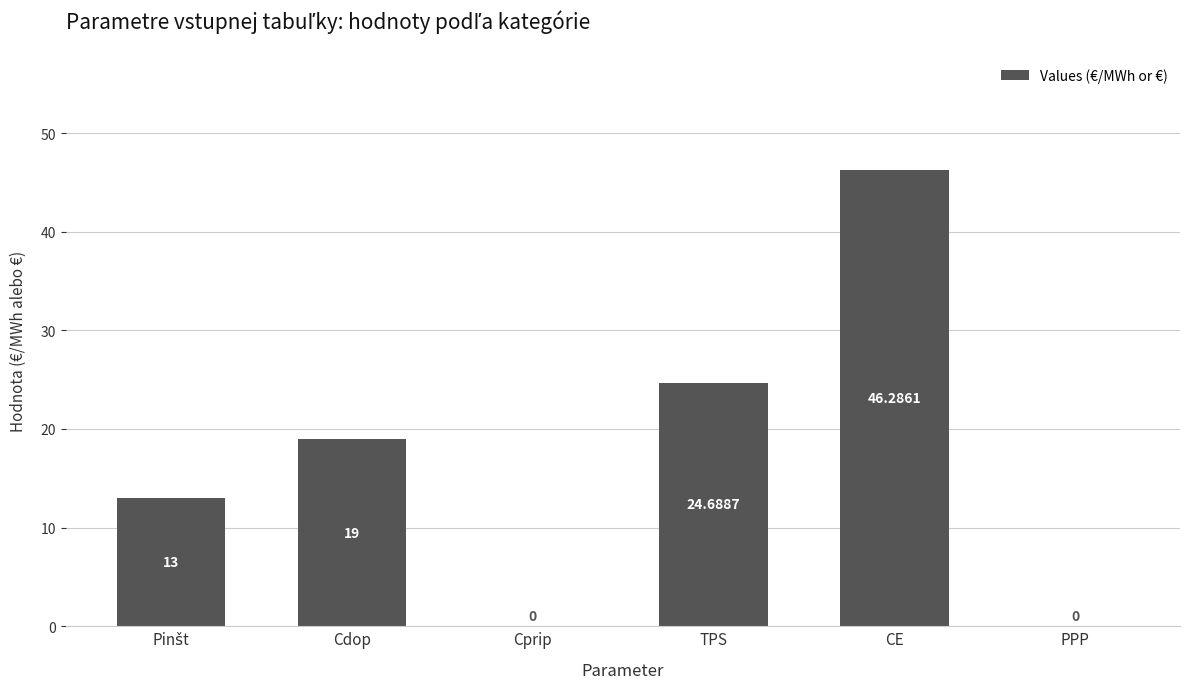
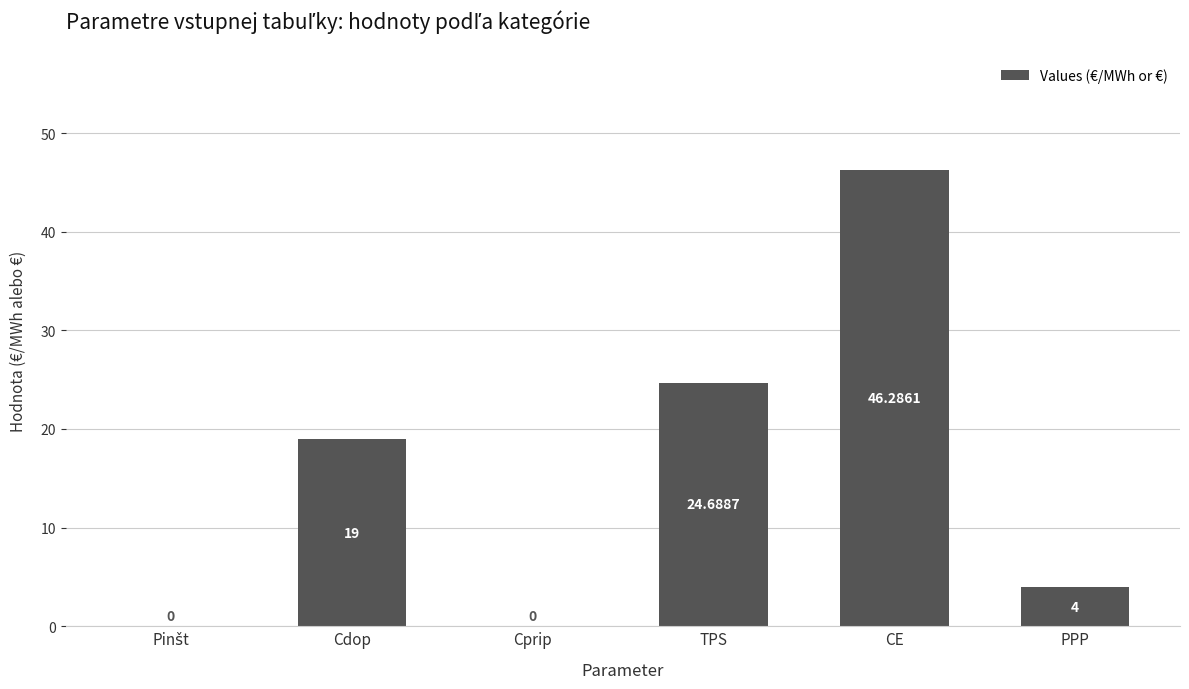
Pinšt: 13 -> 0
PPP: 0 -> 4
